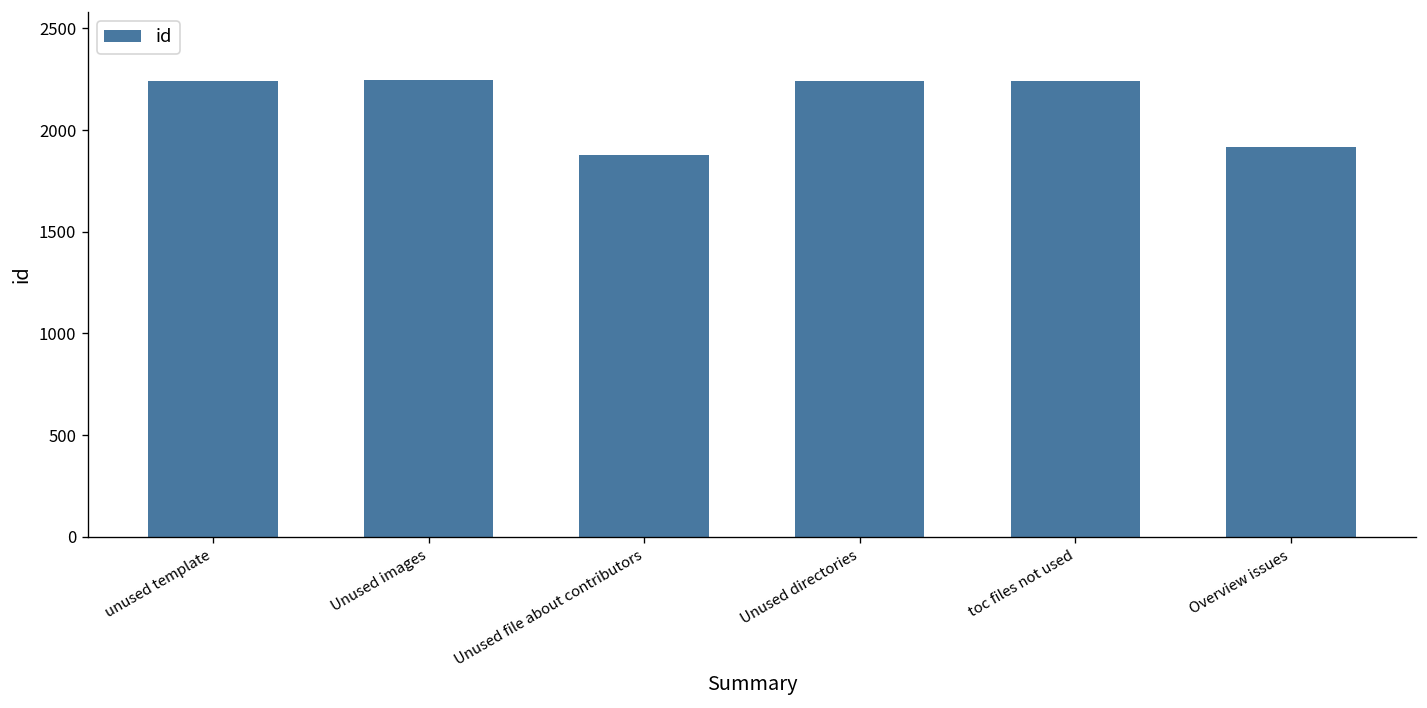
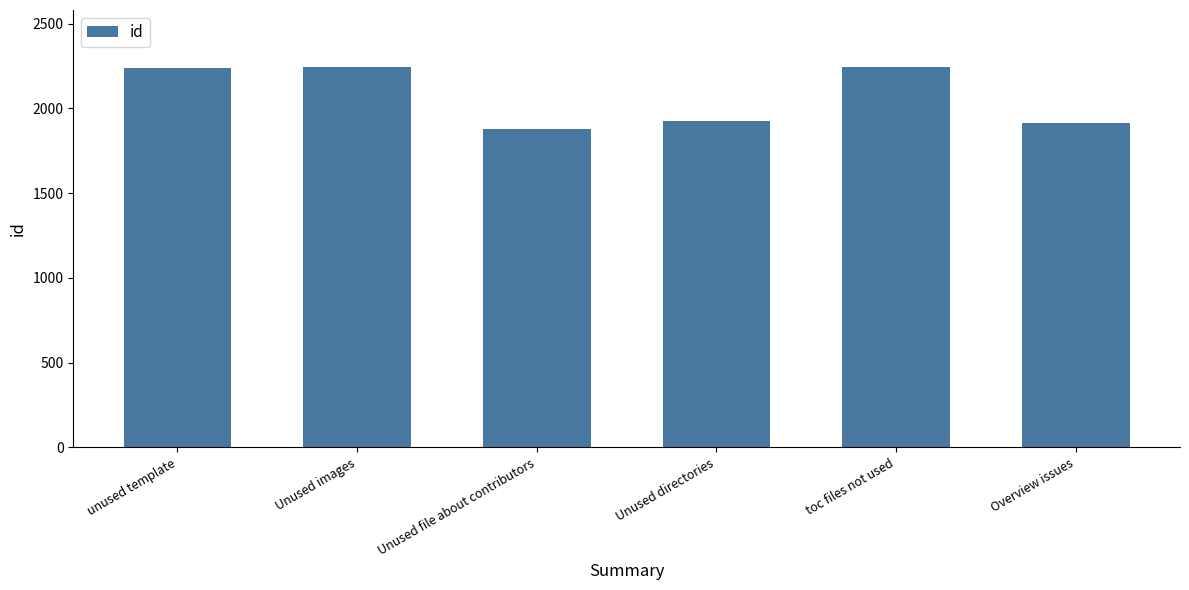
Unused directories: 2240 -> 1930
